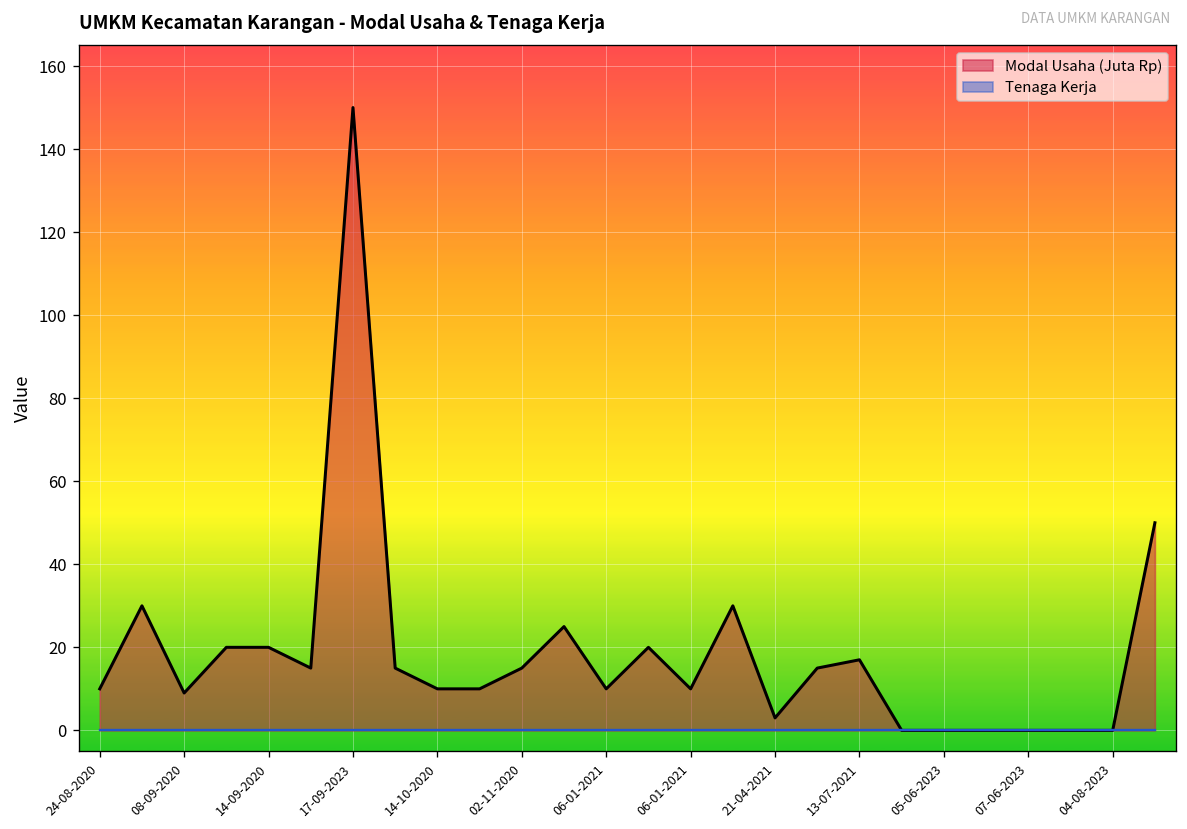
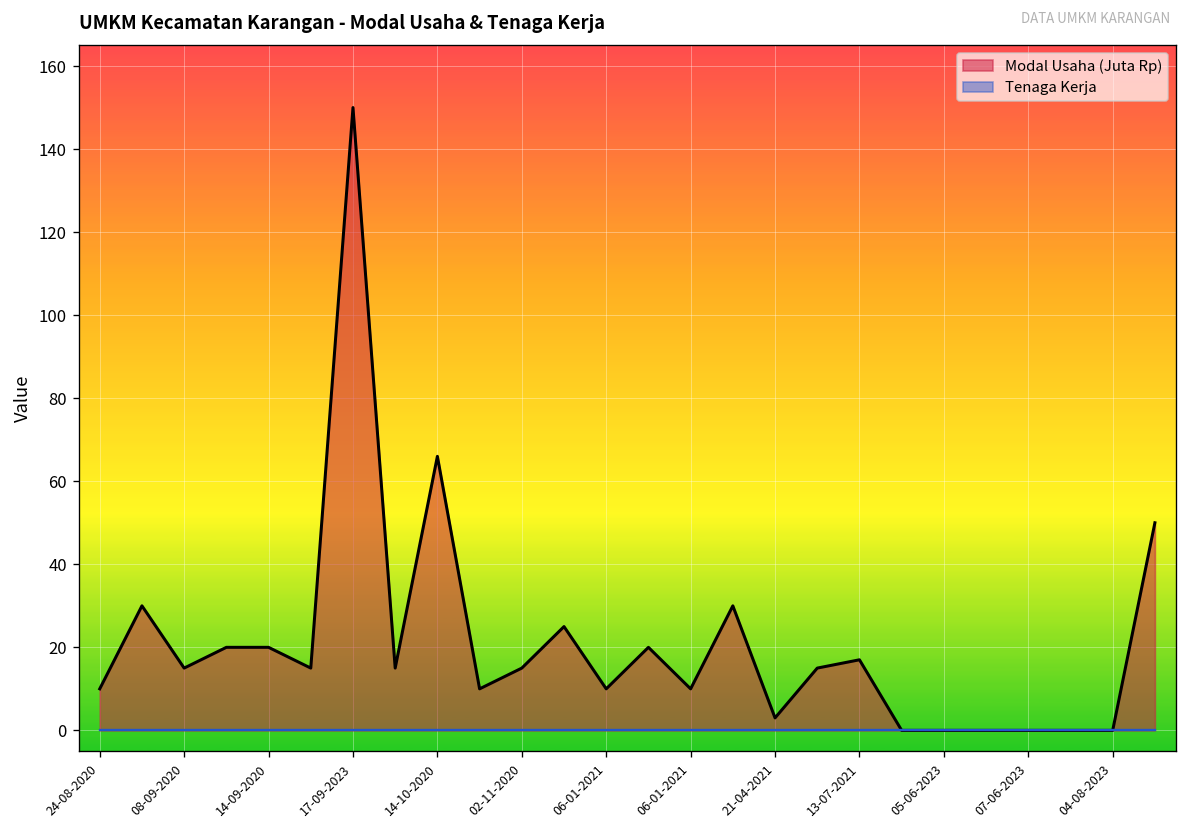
Modal Usaha (Juta Rp), 08-09-2020: 9 -> 15
Modal Usaha (Juta Rp), 14-10-2020: 10 -> 66
